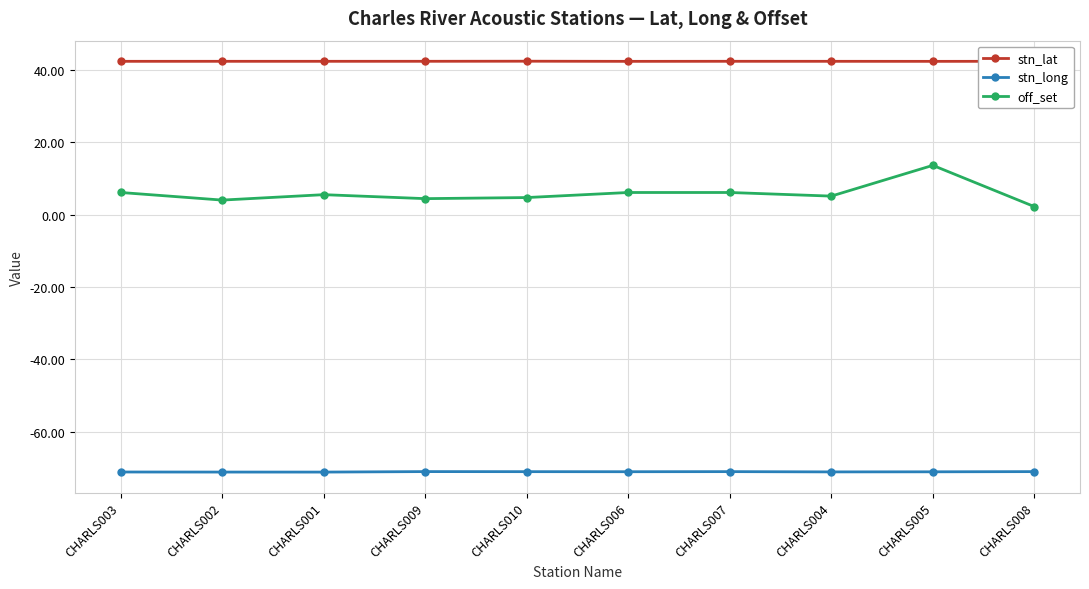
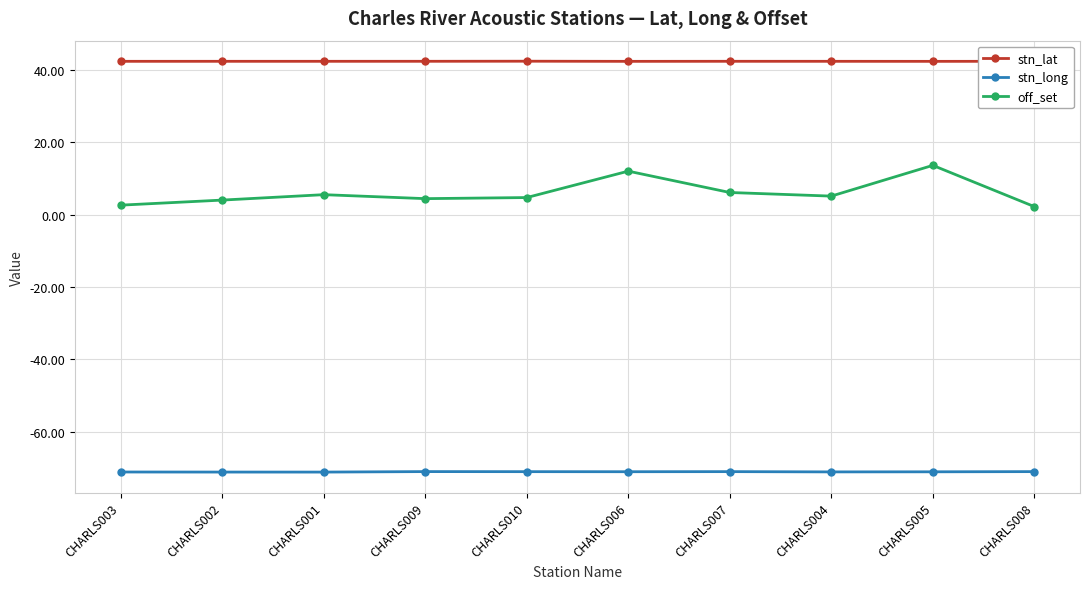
off_set, CHARLS003: 6 -> 3
off_set, CHARLS006: 6 -> 12
